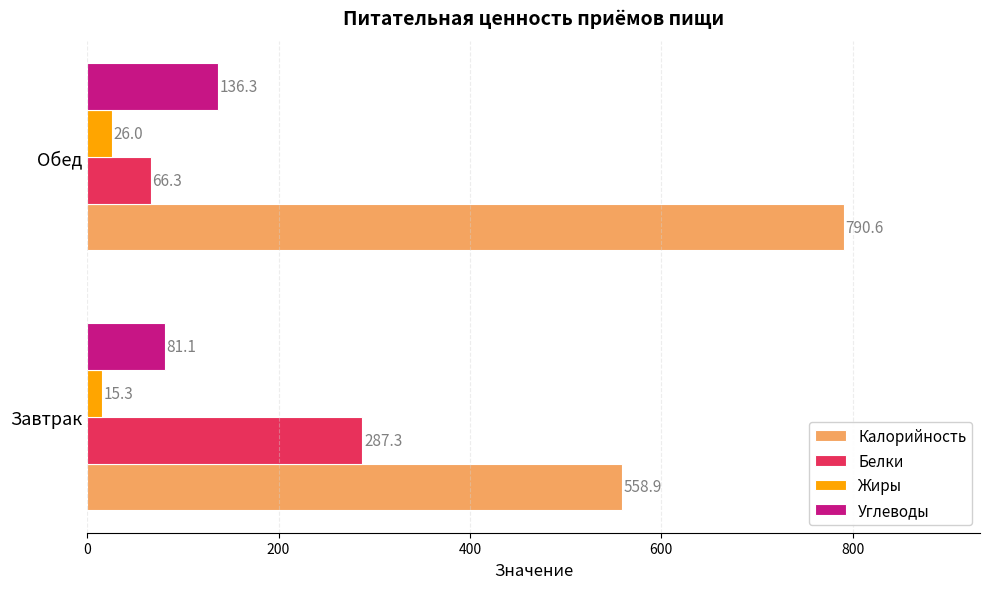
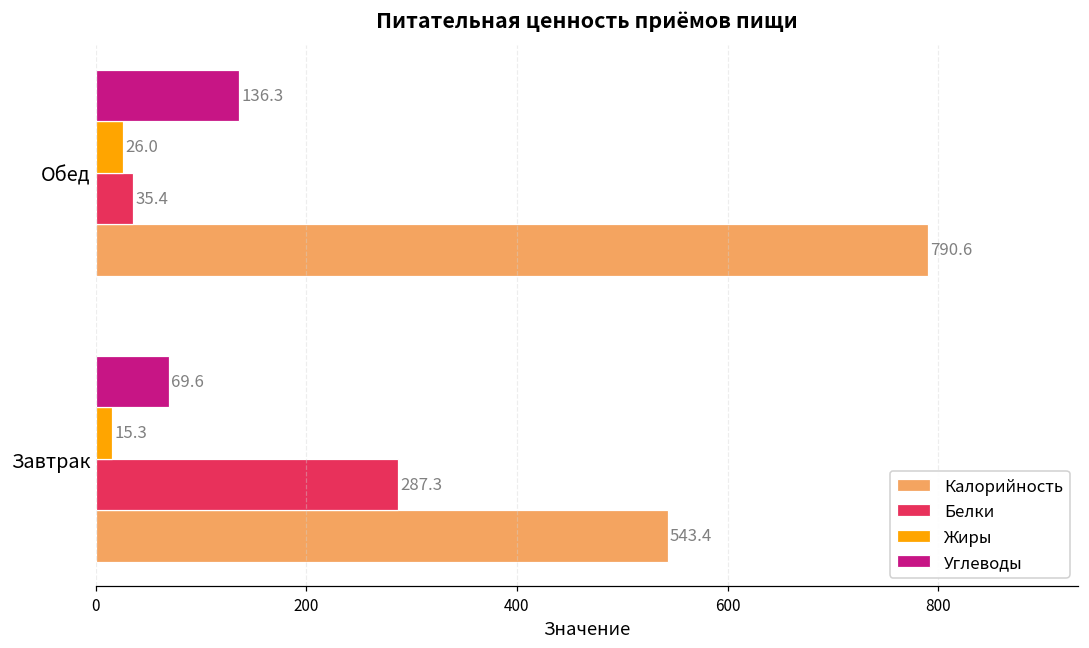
Белки, Обед: 66.3 -> 35.4
Углеводы, Завтрак: 81.1 -> 69.6
Калорийность, Завтрак: 558.9 -> 543.4
